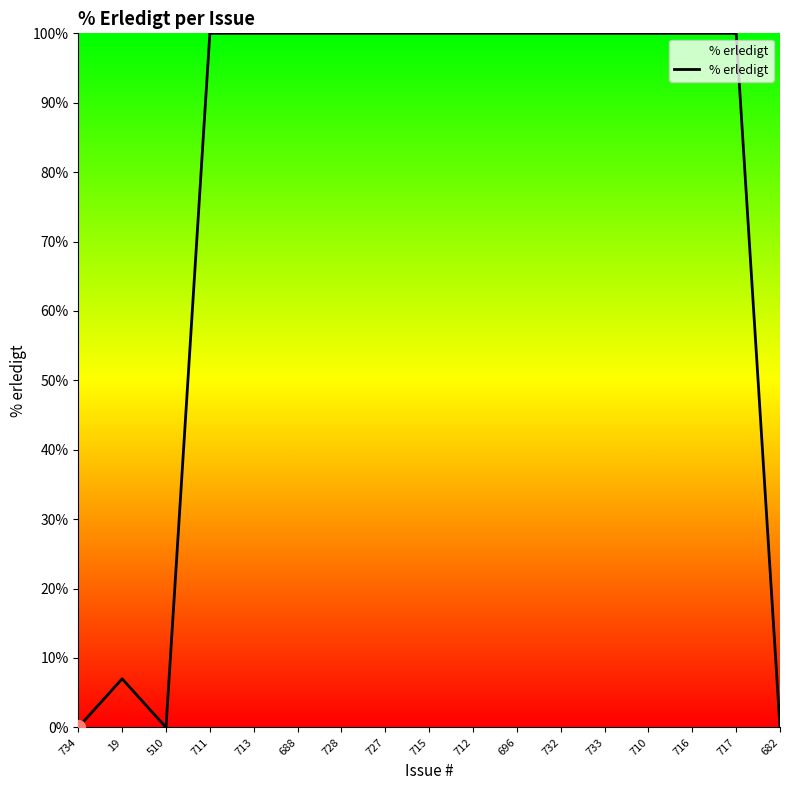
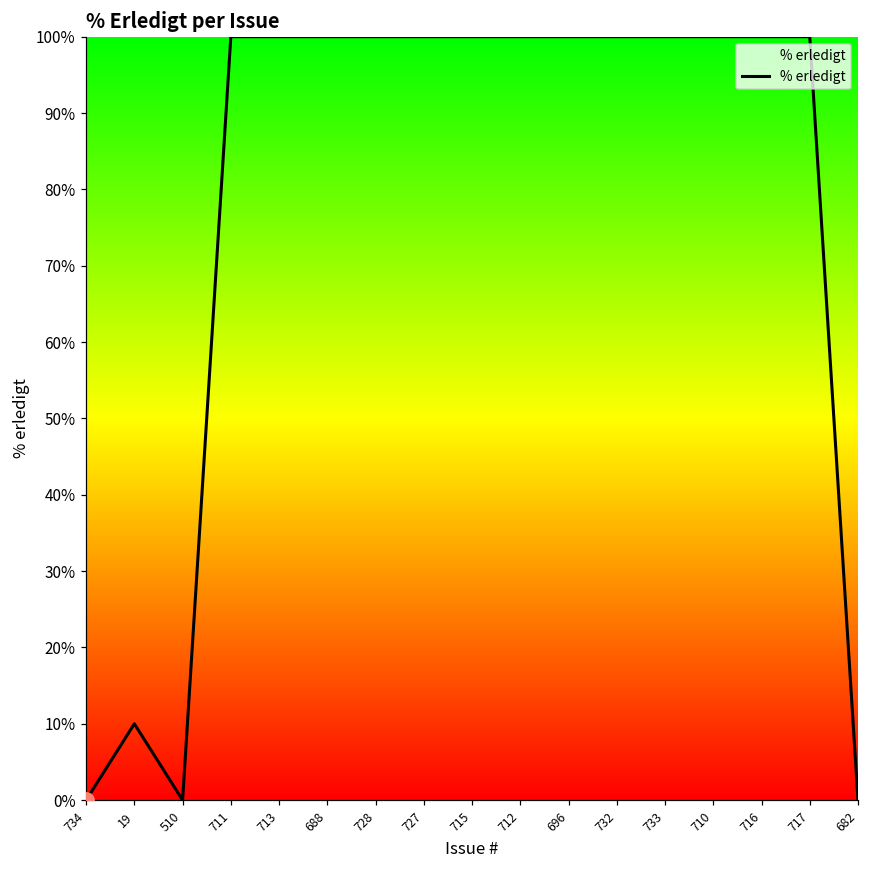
% erledigt, 19: 7% -> 10%
